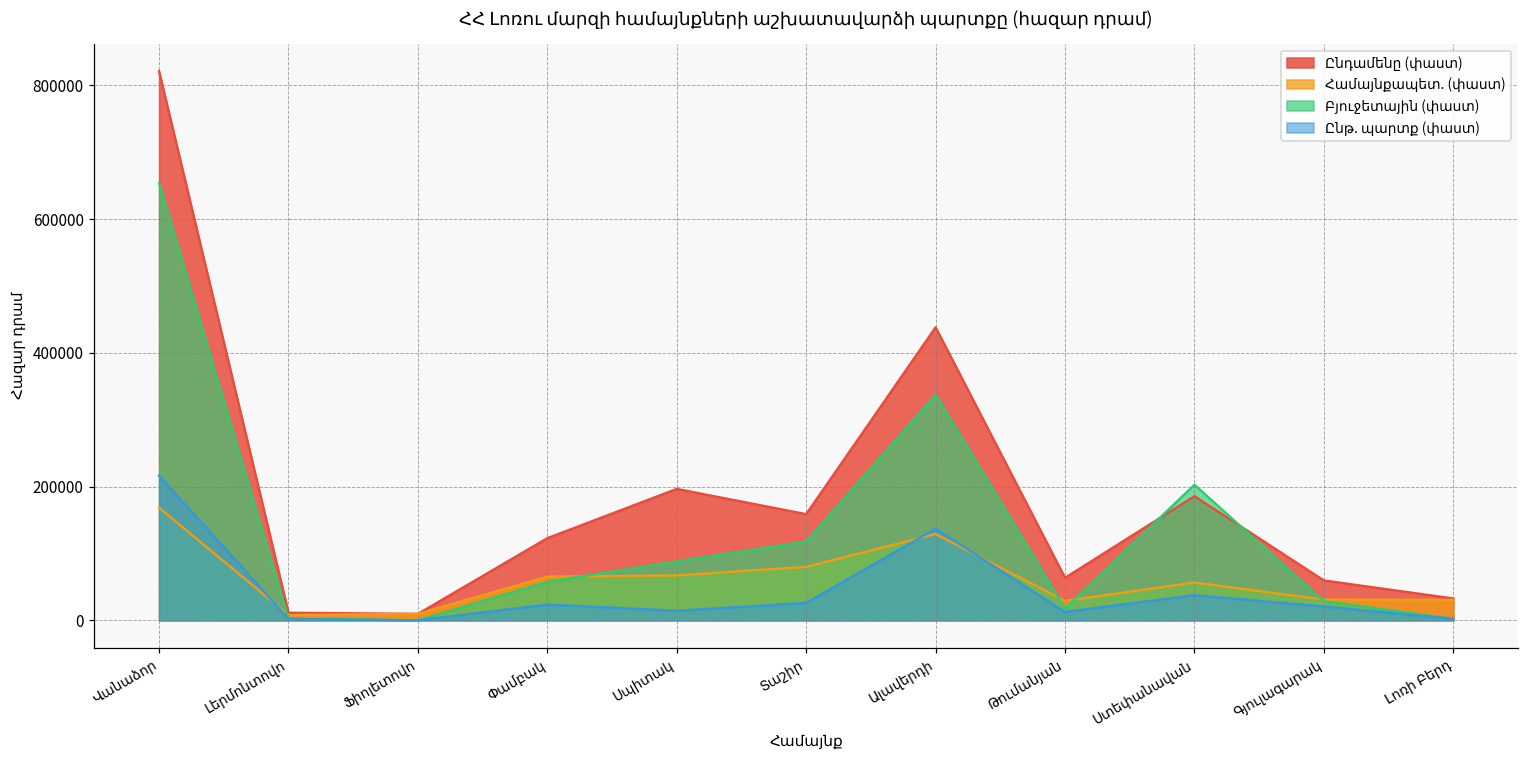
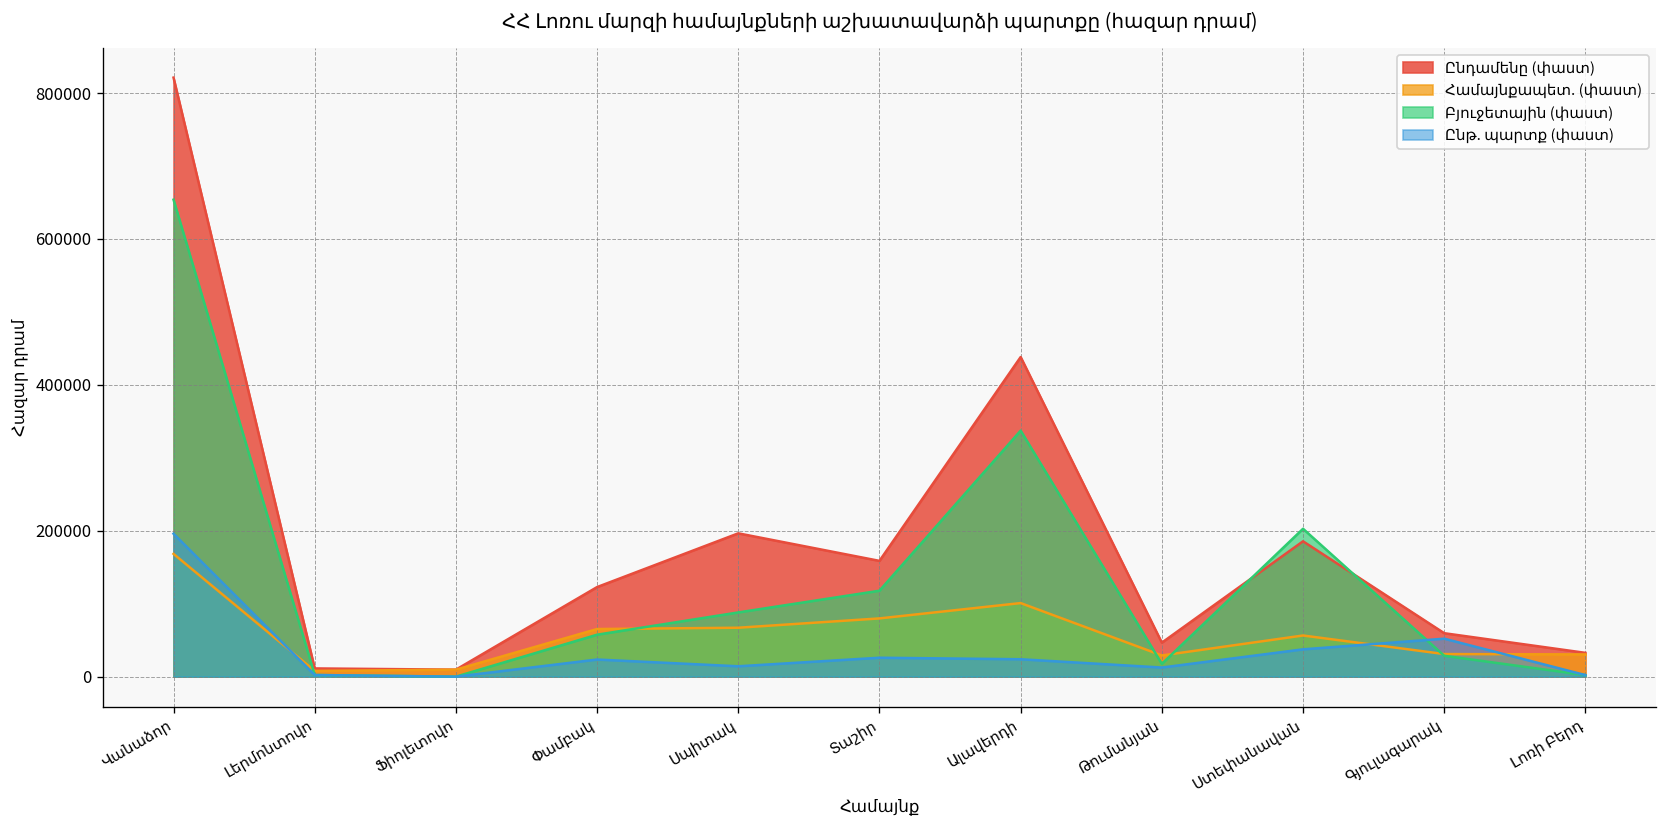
Ընթ. պարտք (փաստ), Վանաձոր: 220000 -> 200000
Համայնքապետ. (փաստ), Ալավերդի: 130000 -> 100000
Ընթ. պարտք (փաստ), Ալավերդի: 140000 -> 20000
Ընդամենը (փաստ), Թումանյան: 60000 -> 50000
Ընթ. պարտք (փաստ), Գյուլագարակ: 20000 -> 50000
